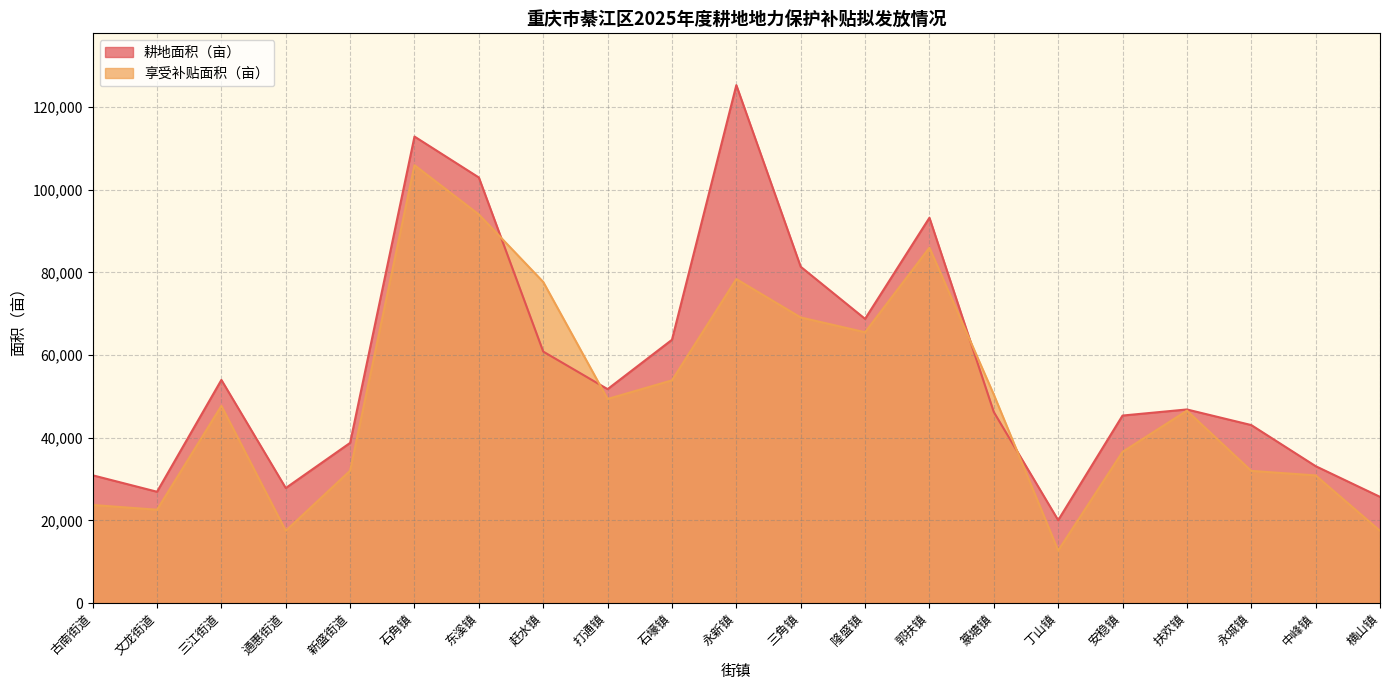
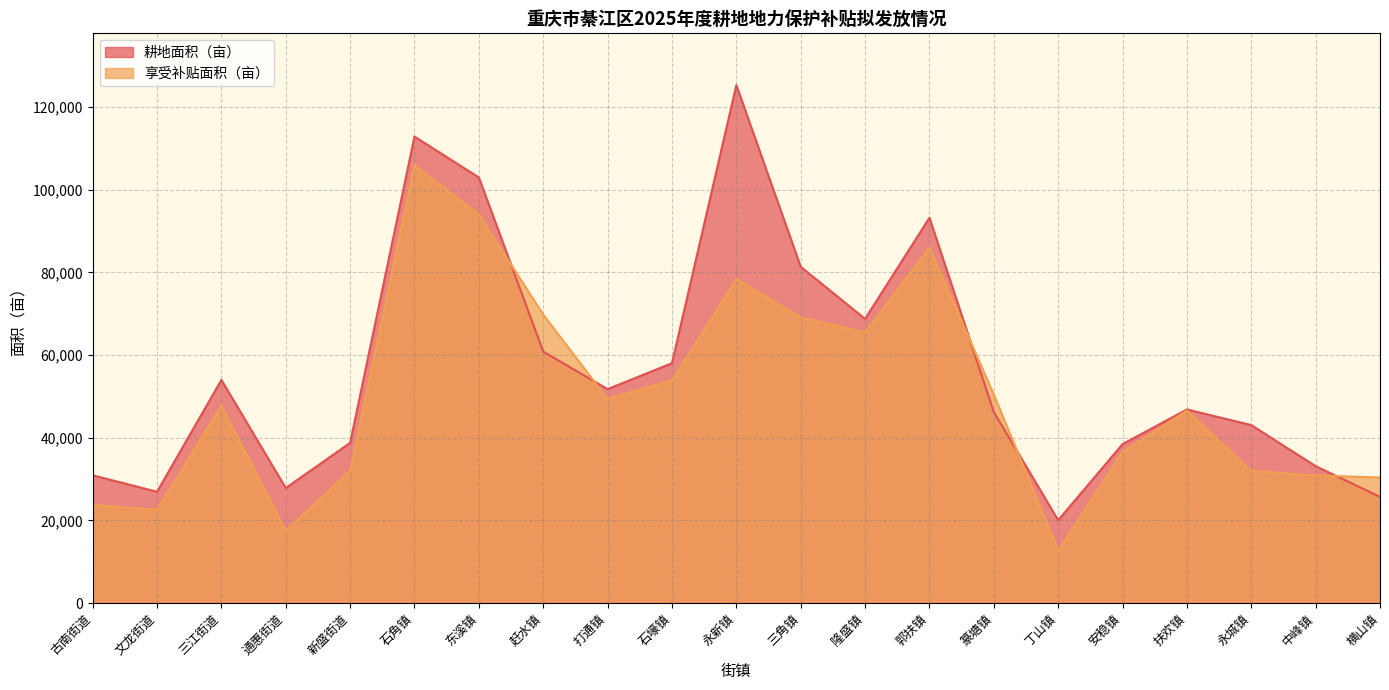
享受补贴面积（亩）, 赶水镇: 78,000 -> 70,000
耕地面积（亩）, 石壕镇: 64,000 -> 58,000
耕地面积（亩）, 安稳镇: 45,000 -> 38,000
享受补贴面积（亩）, 横山镇: 18,000 -> 30,000
